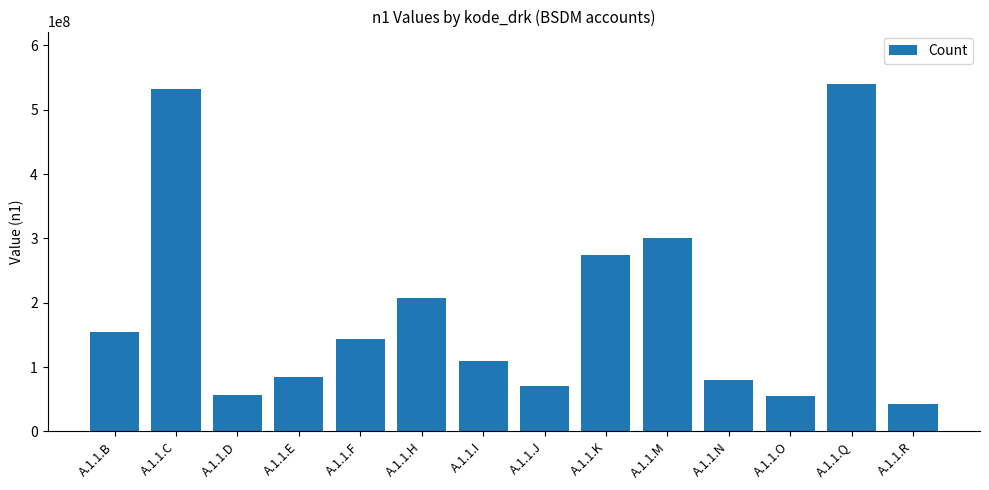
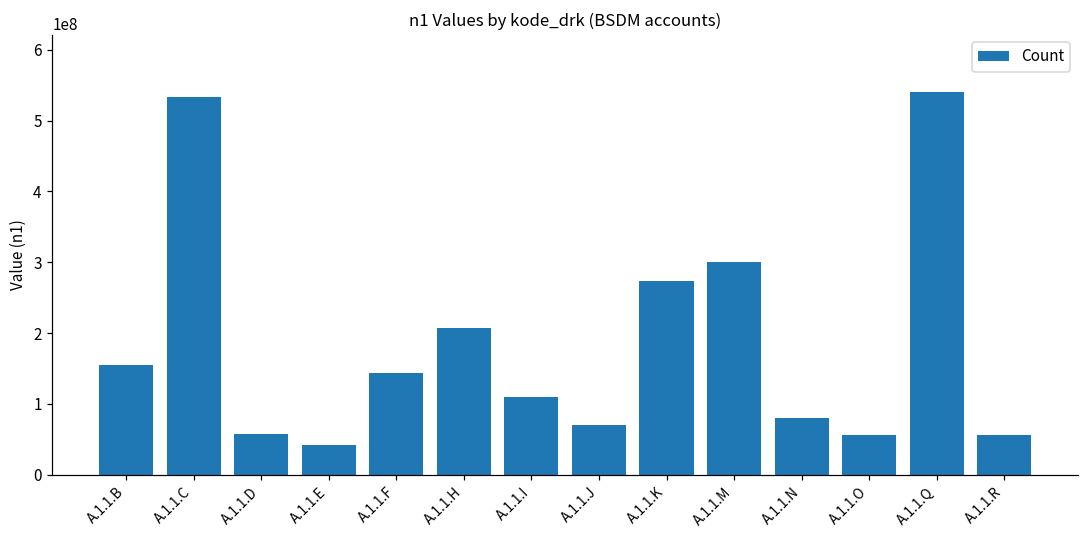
A.1.1.E: 90000000 -> 40000000
A.1.1.R: 40000000 -> 60000000
